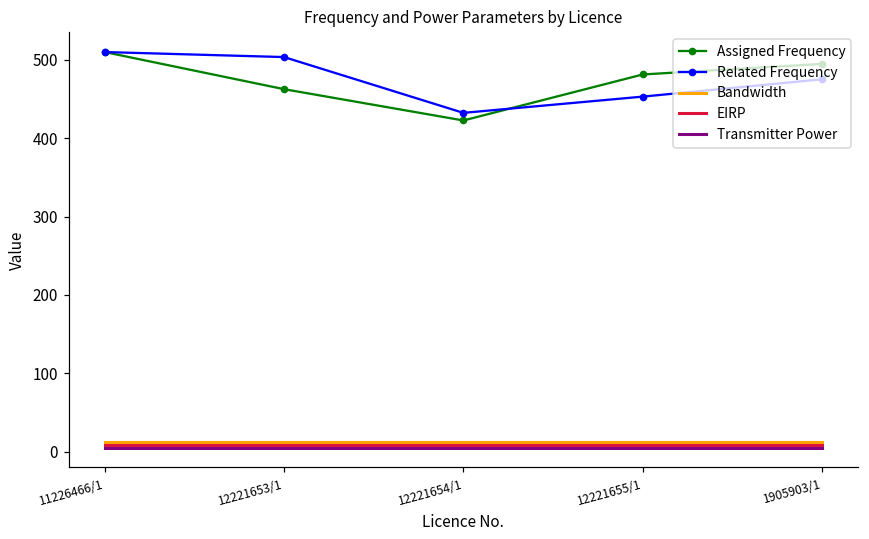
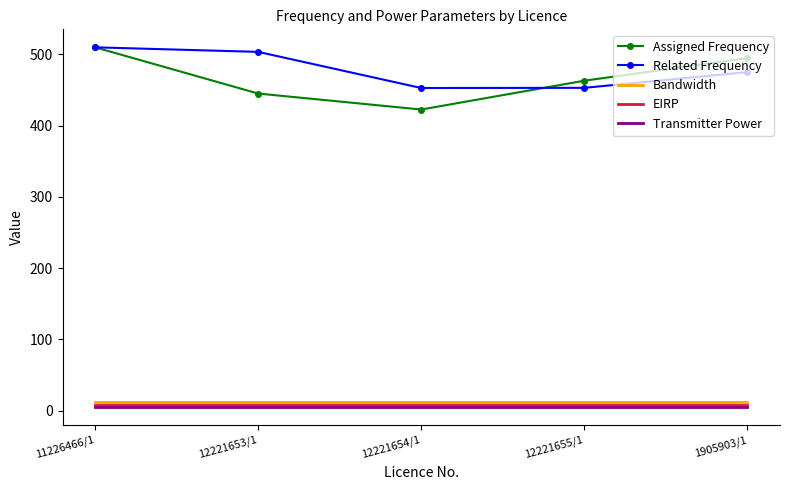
Assigned Frequency, 12221653/1: 460 -> 450
Related Frequency, 12221654/1: 430 -> 450
Assigned Frequency, 12221655/1: 480 -> 460
